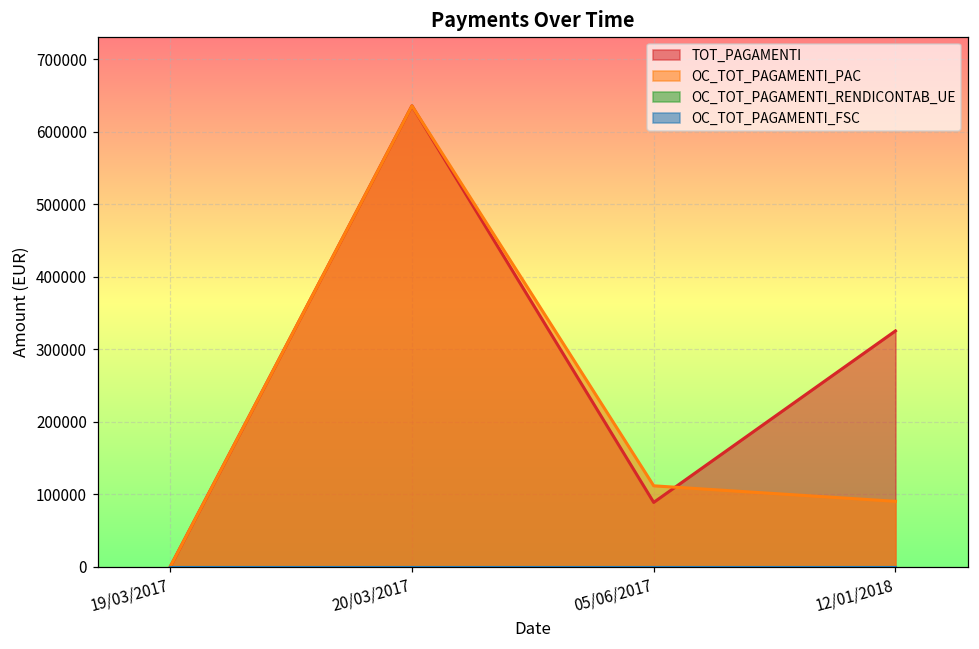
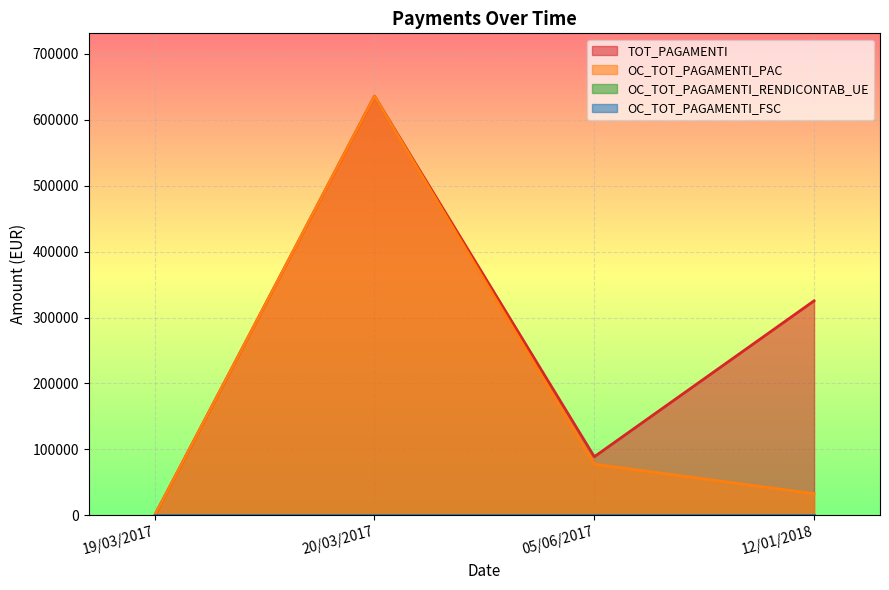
OC_TOT_PAGAMENTI_PAC, 05/06/2017: 110000 -> 80000
OC_TOT_PAGAMENTI_PAC, 12/01/2018: 90000 -> 30000
